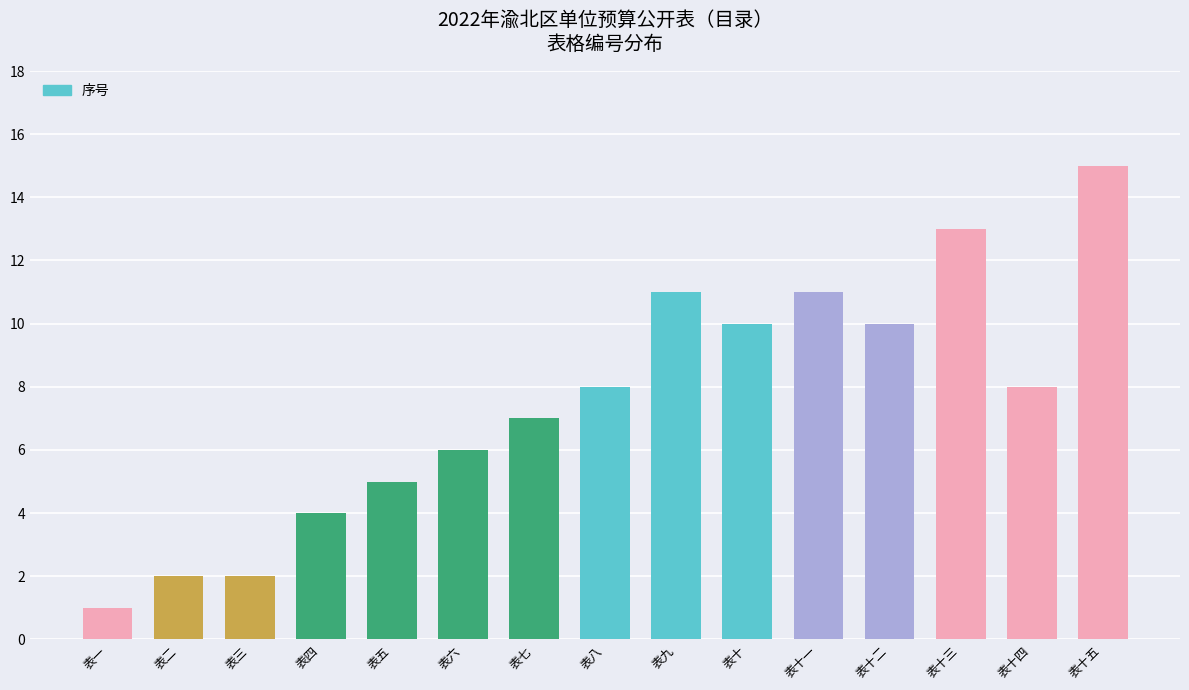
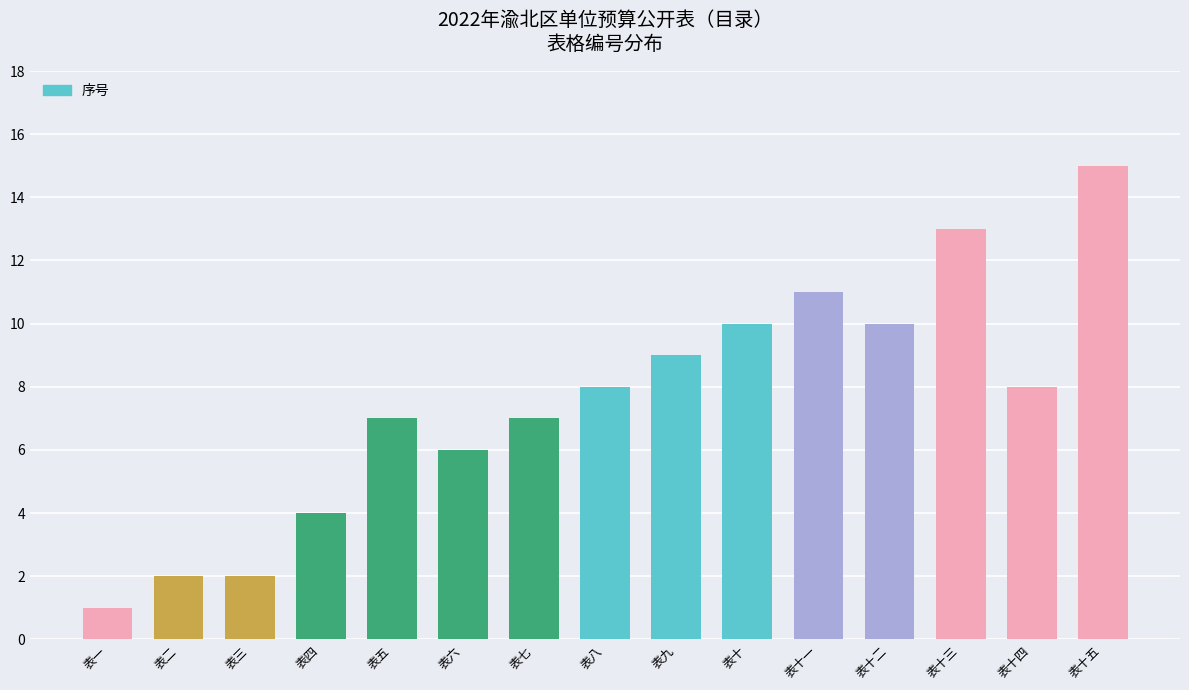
表五: 5 -> 7
表九: 11 -> 9
